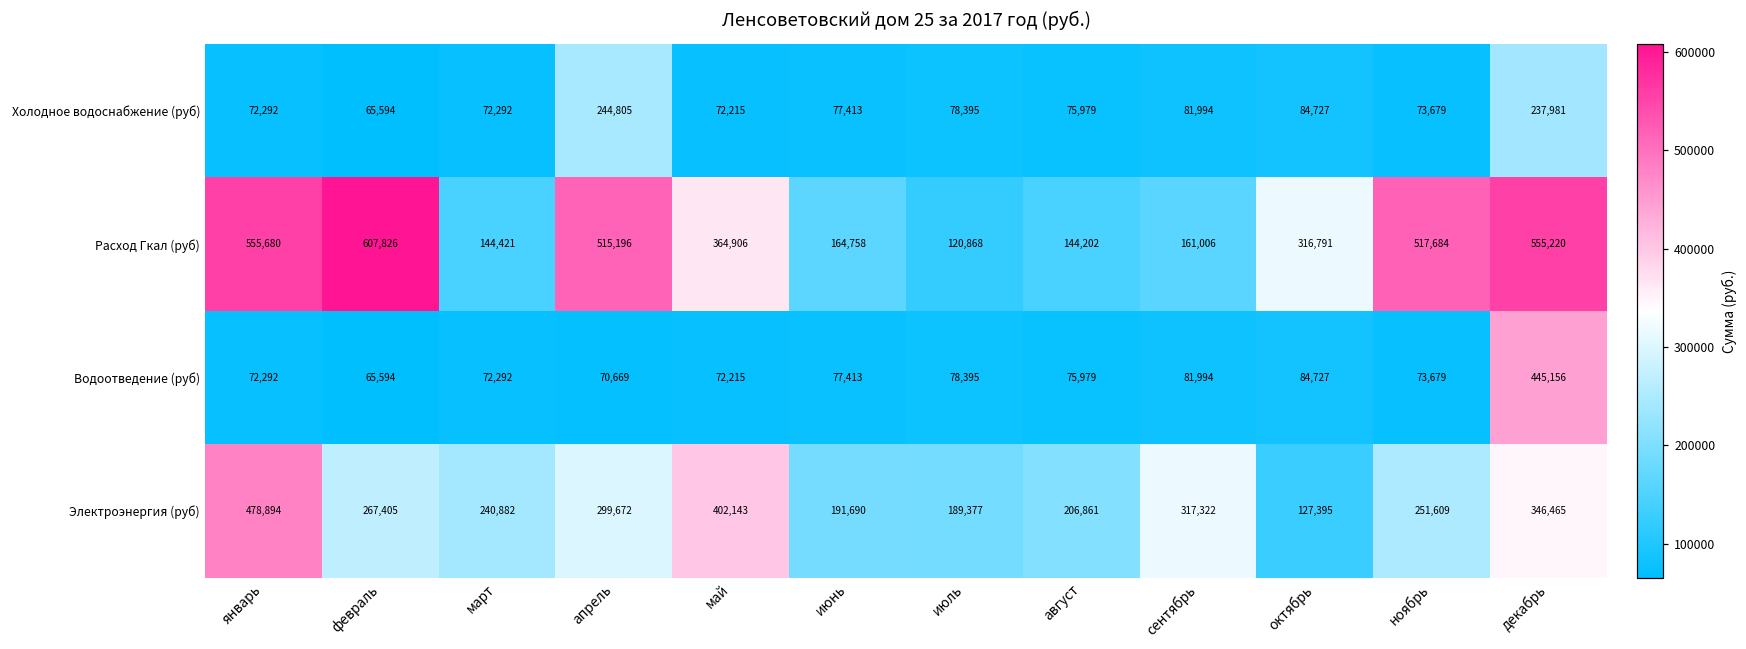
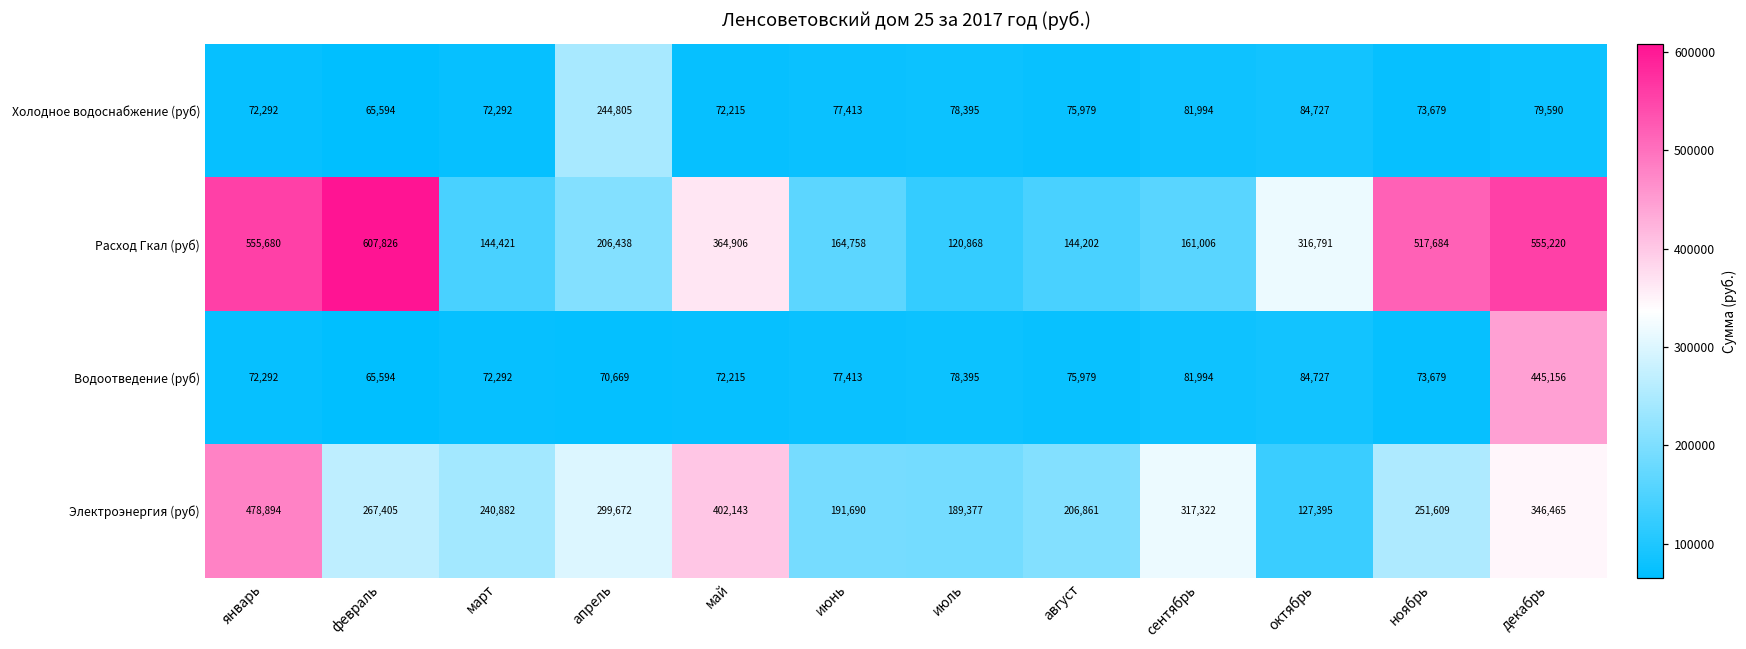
Холодное водоснабжение (руб), декабрь: 237,981 -> 79,590
Расход Гкал (руб), апрель: 515,196 -> 206,438
